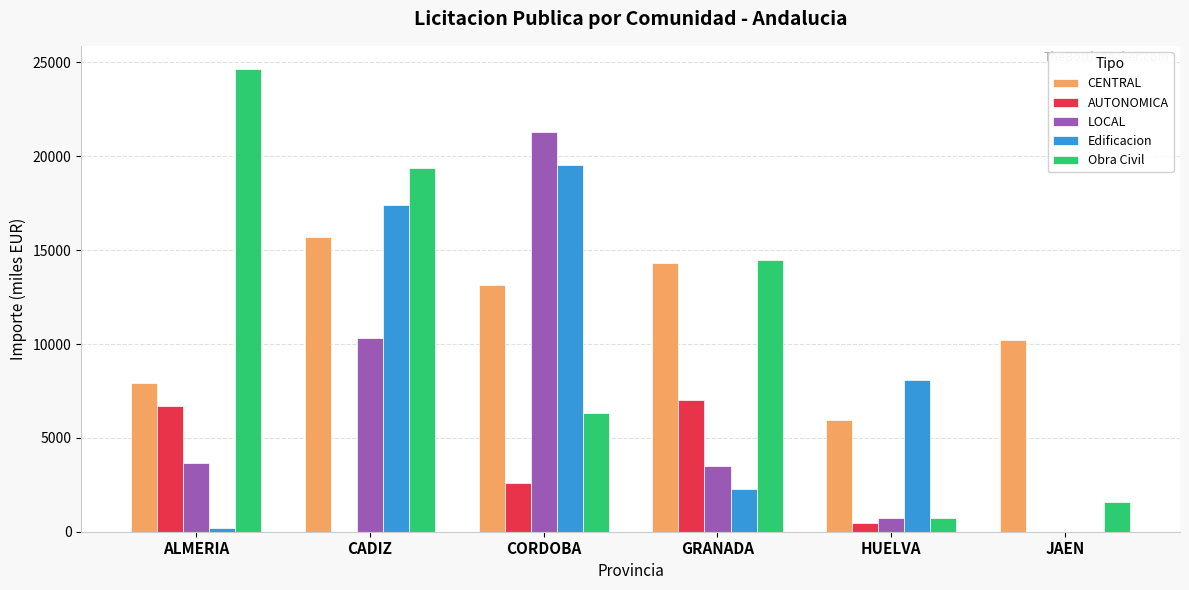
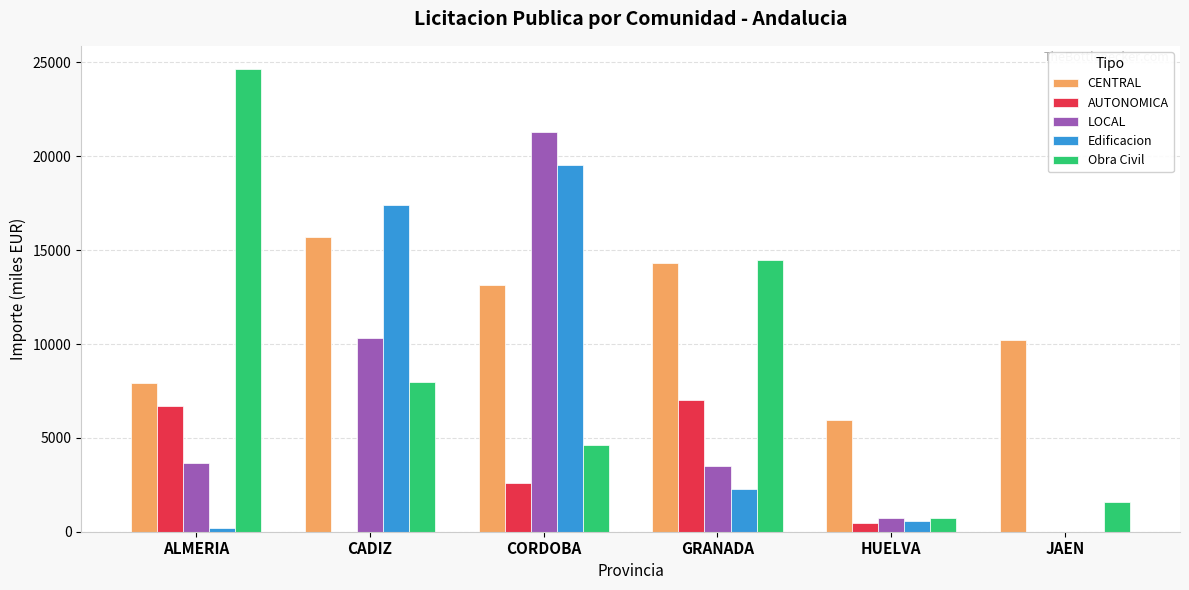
Obra Civil, CADIZ: 19400 -> 8000
Obra Civil, CORDOBA: 6300 -> 4600
Edificacion, HUELVA: 8100 -> 600
